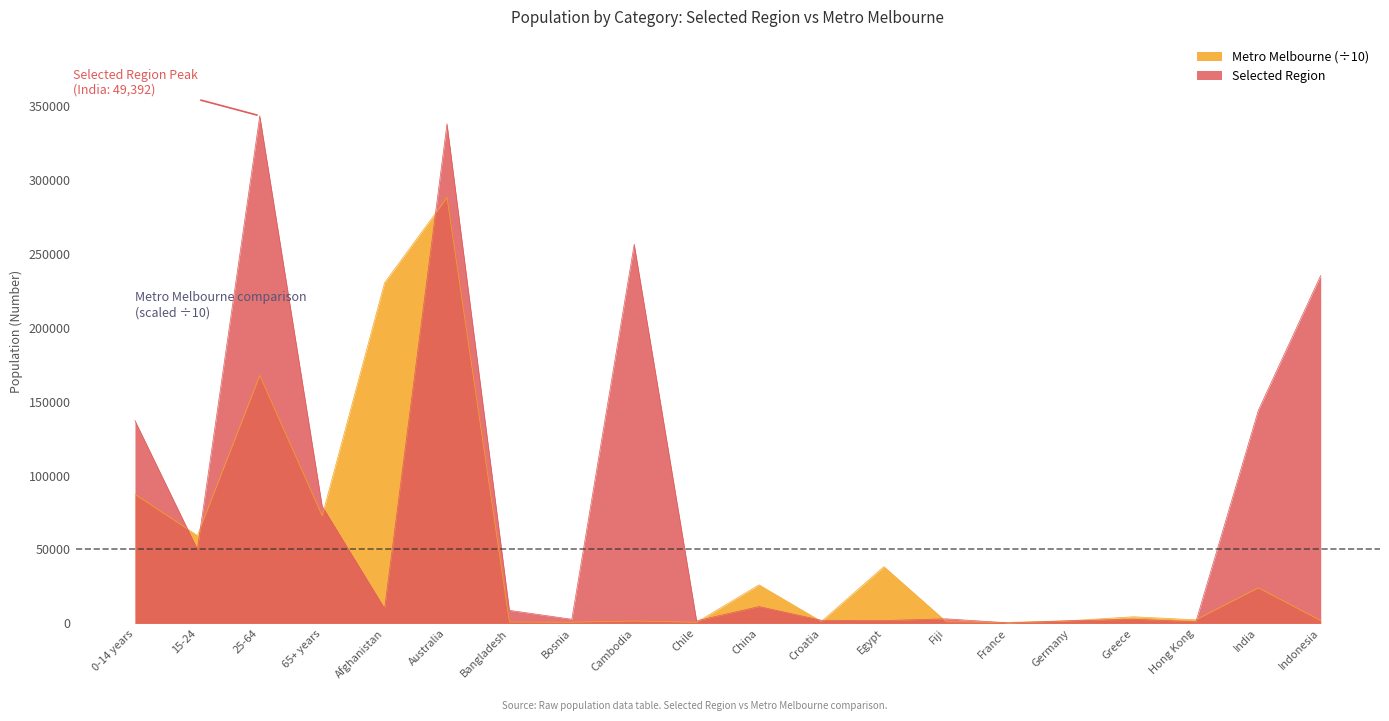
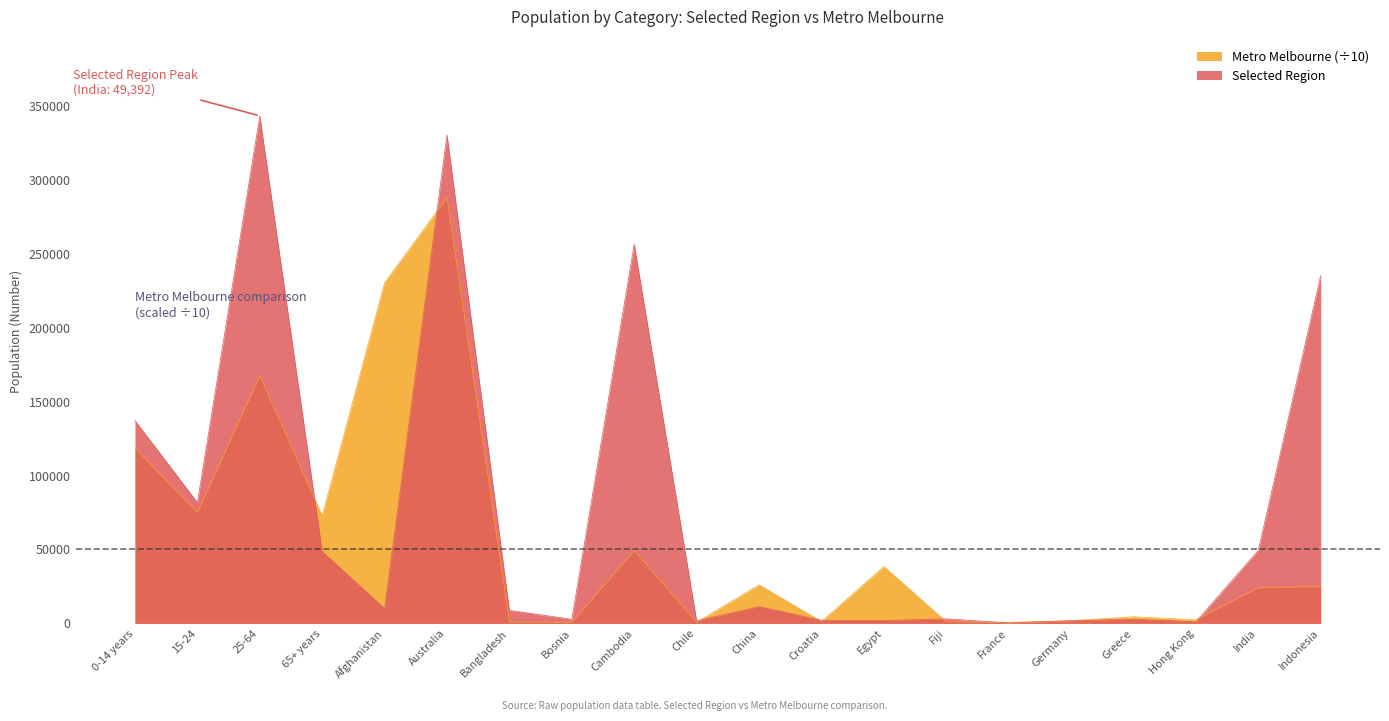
Metro Melbourne (÷10), 0-14 years: 87000 -> 119000
Metro Melbourne (÷10), 15-24: 59000 -> 75000
Selected Region, 15-24: 50000 -> 82000
Selected Region, 65+ years: 79000 -> 49000
Selected Region, Australia: 338000 -> 330000
Metro Melbourne (÷10), Cambodia: 2000 -> 49000
Selected Region, India: 144000 -> 49000
Metro Melbourne (÷10), Indonesia: 2000 -> 25000
